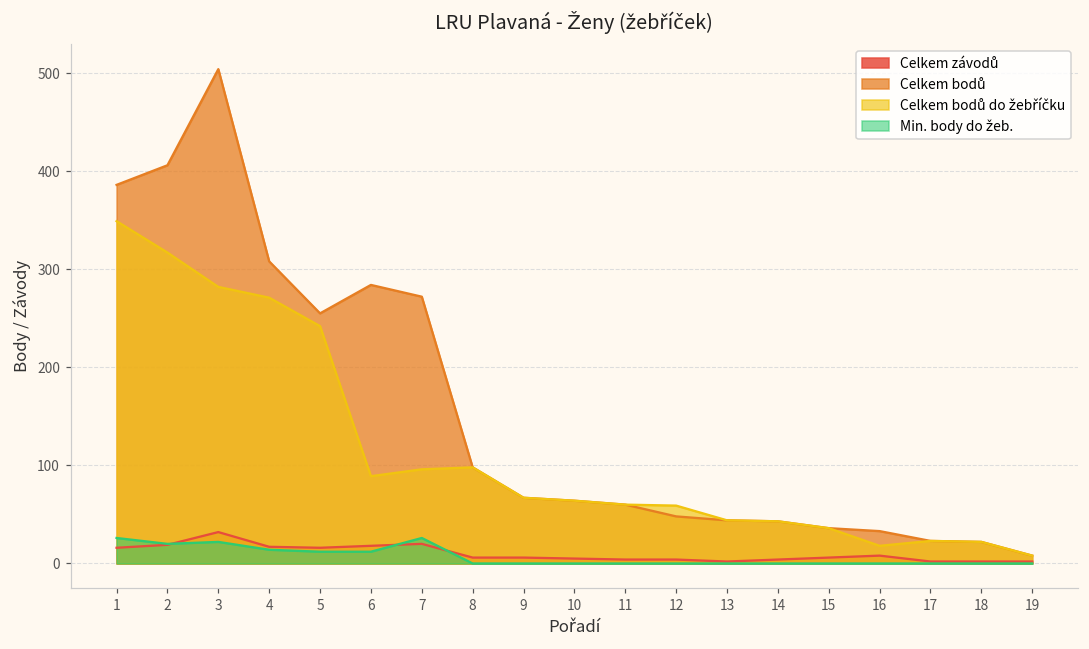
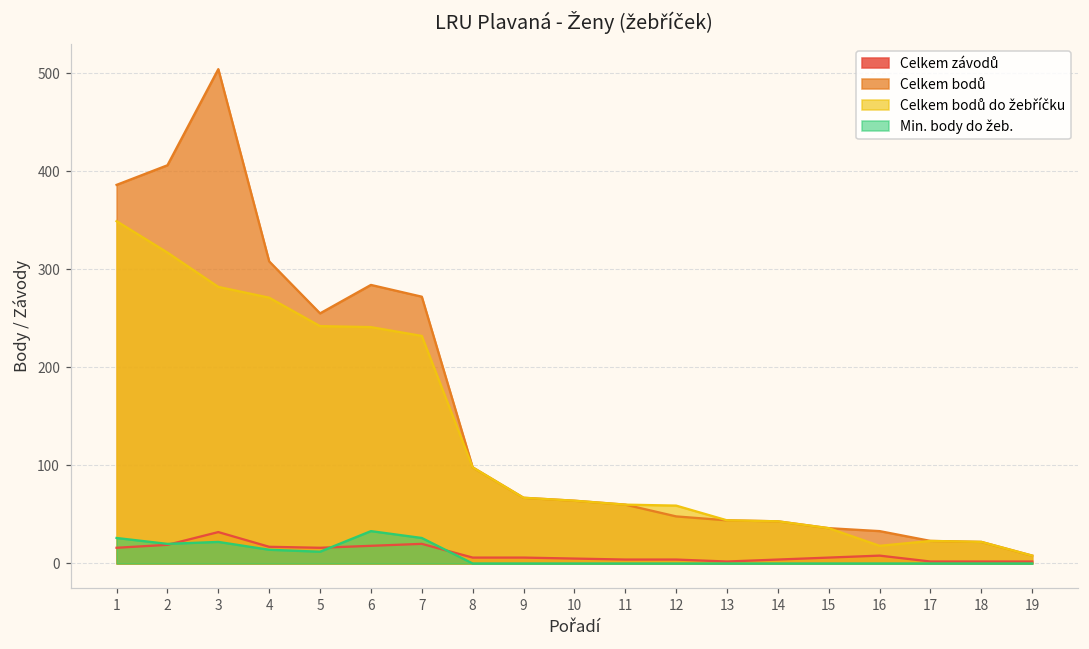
Celkem bodů do žebříčku, 6: 90 -> 240
Min. body do žeb., 6: 10 -> 30
Celkem bodů do žebříčku, 7: 100 -> 230
